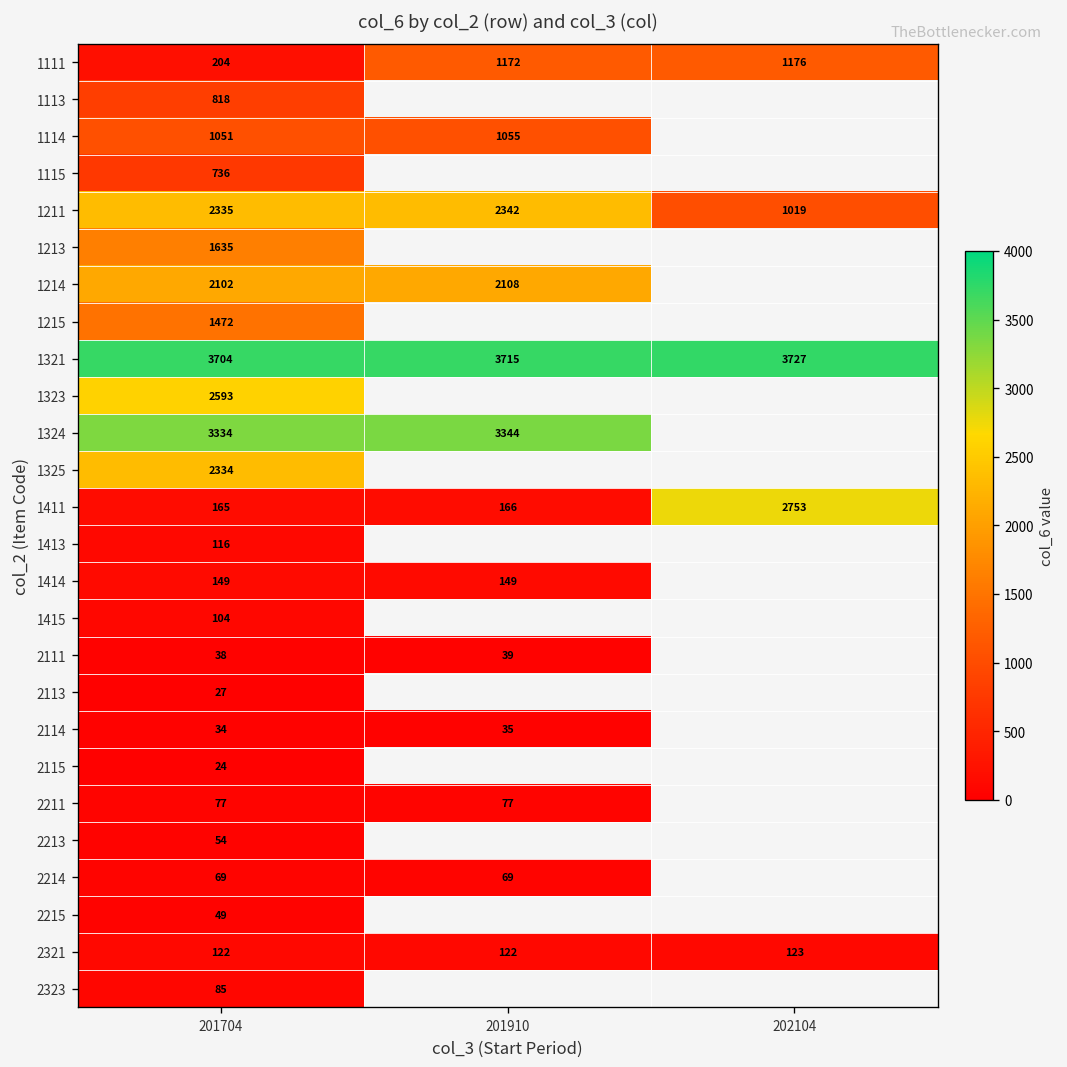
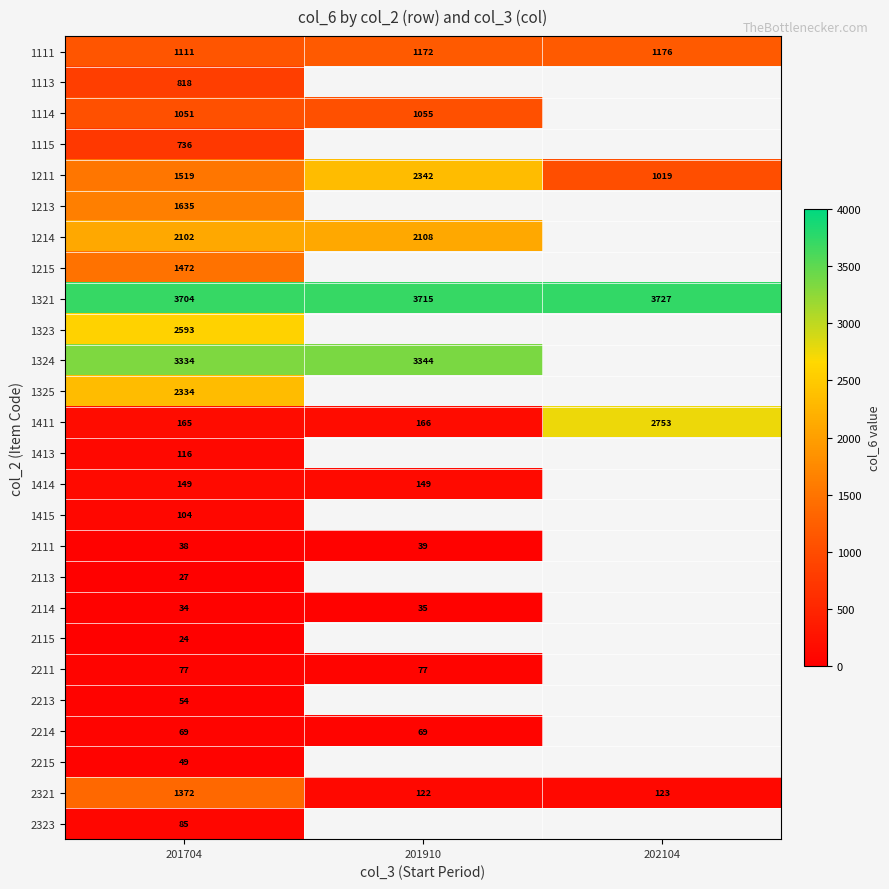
1111, 201704: 204 -> 1111
1211, 201704: 2335 -> 1519
2321, 201704: 122 -> 1372
